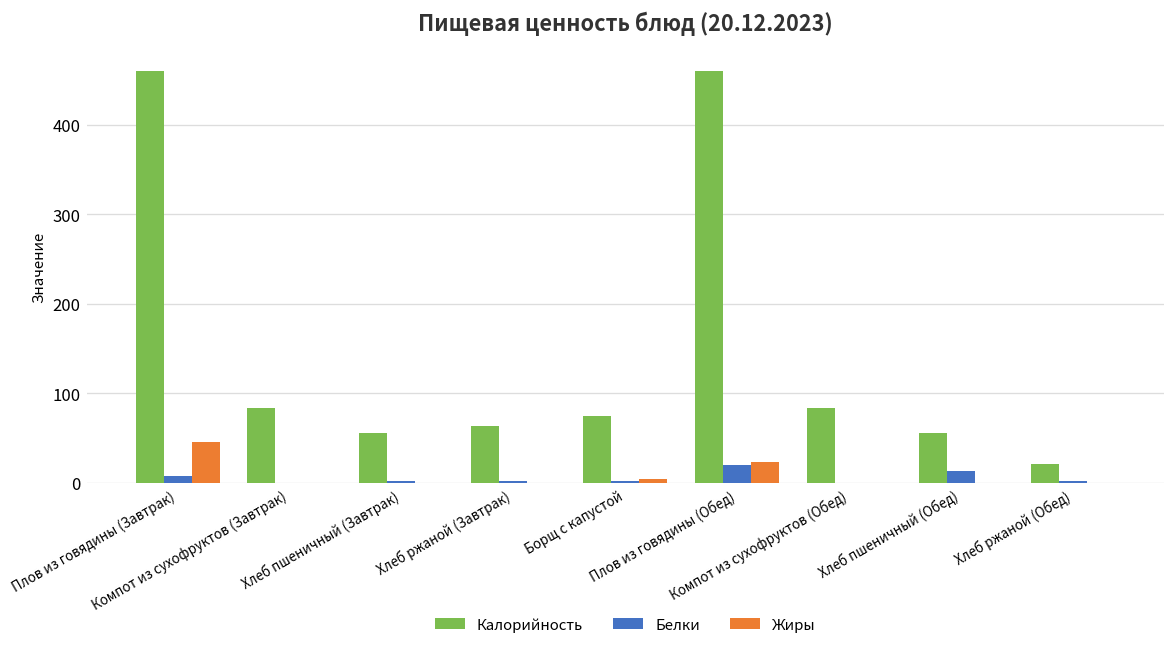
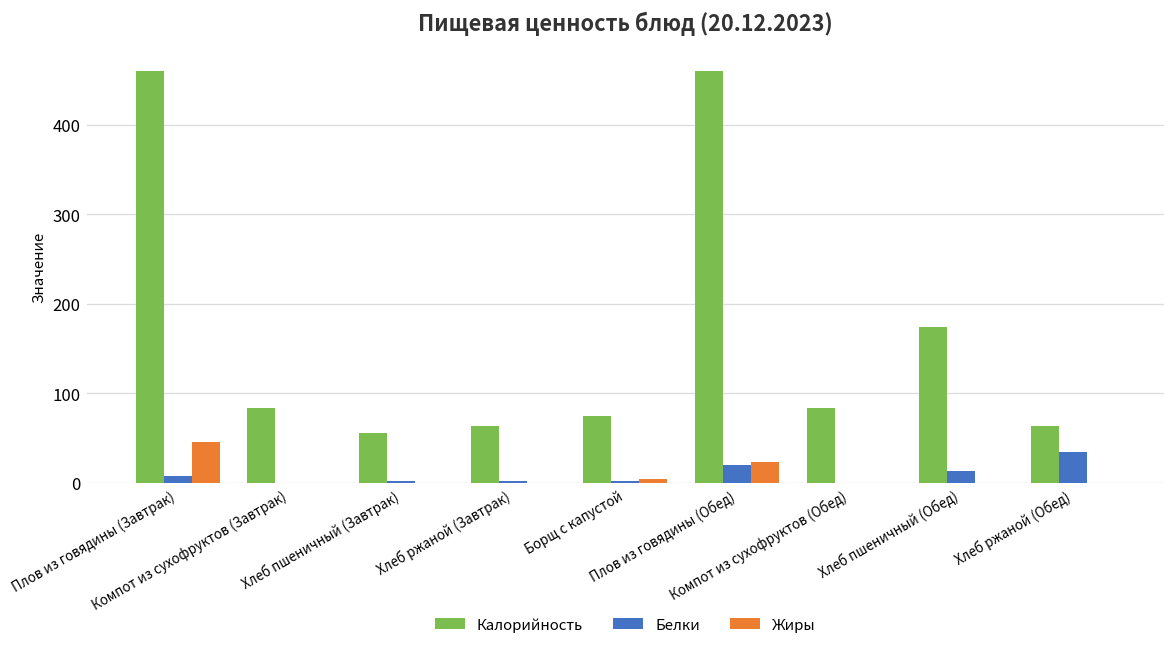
Калорийность, Хлеб пшеничный (Обед): 60 -> 170
Калорийность, Хлеб ржаной (Обед): 20 -> 60
Белки, Хлеб ржаной (Обед): 0 -> 30
